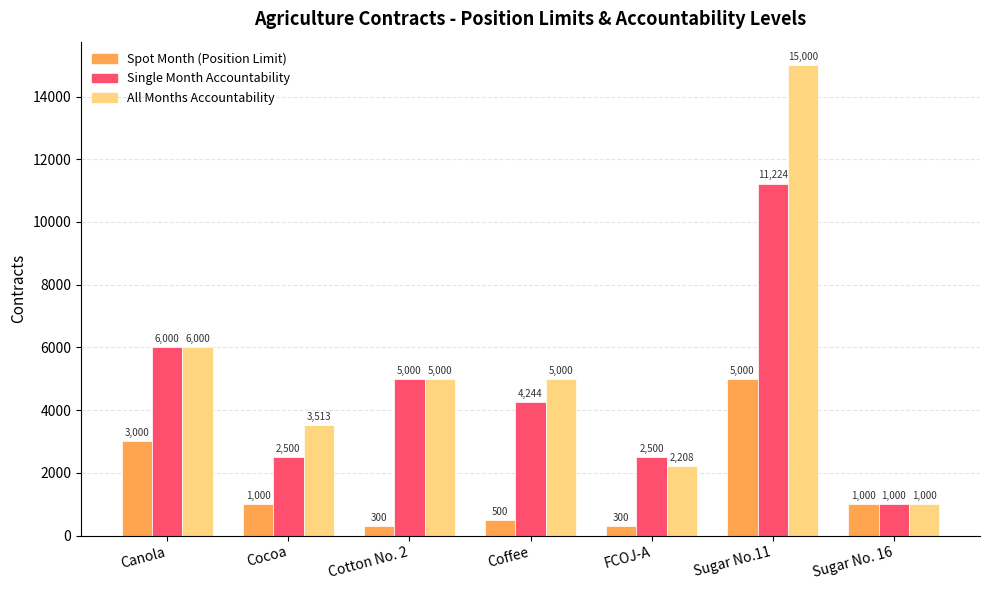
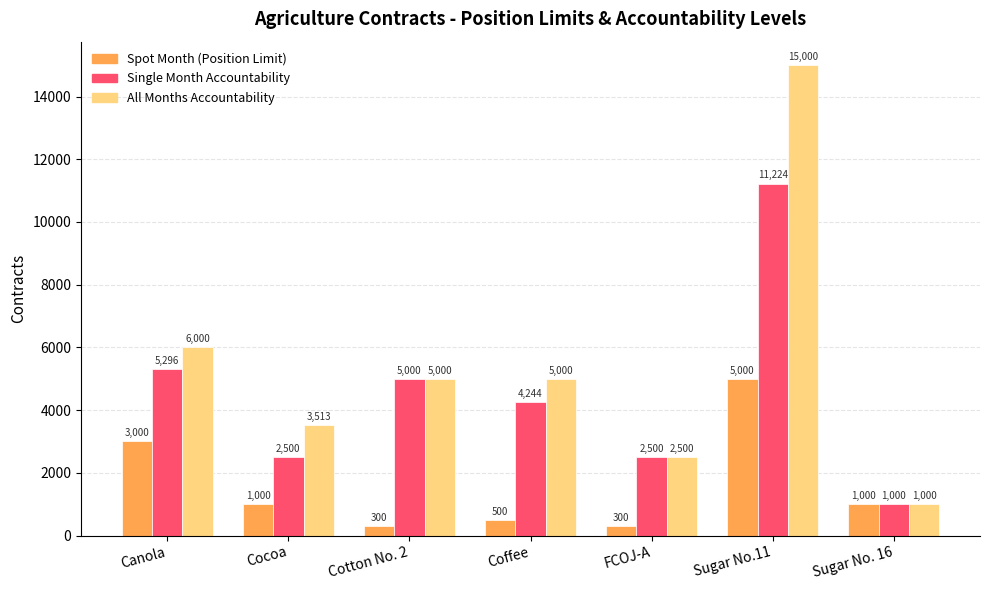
Single Month Accountability, Canola: 6,000 -> 5,296
All Months Accountability, FCOJ-A: 2,208 -> 2,500
